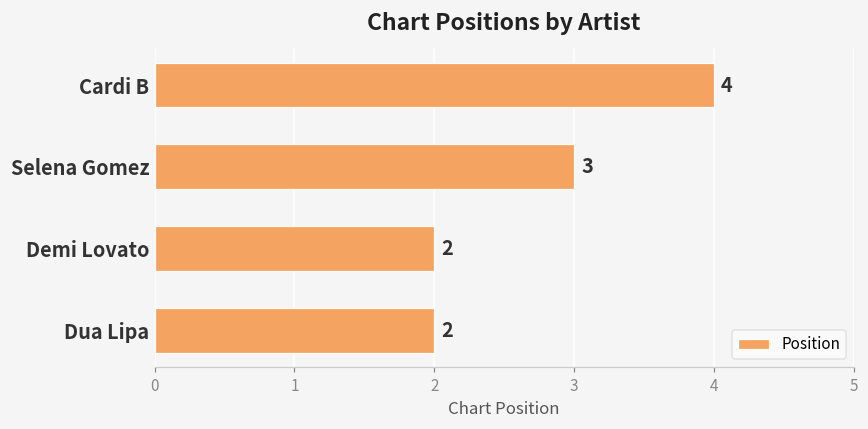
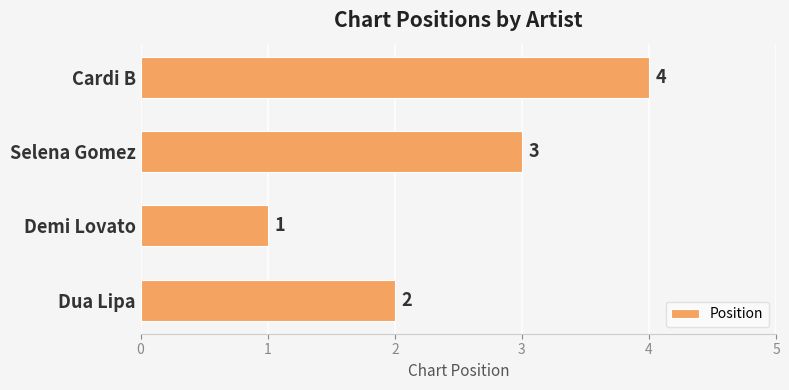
Demi Lovato: 2 -> 1
